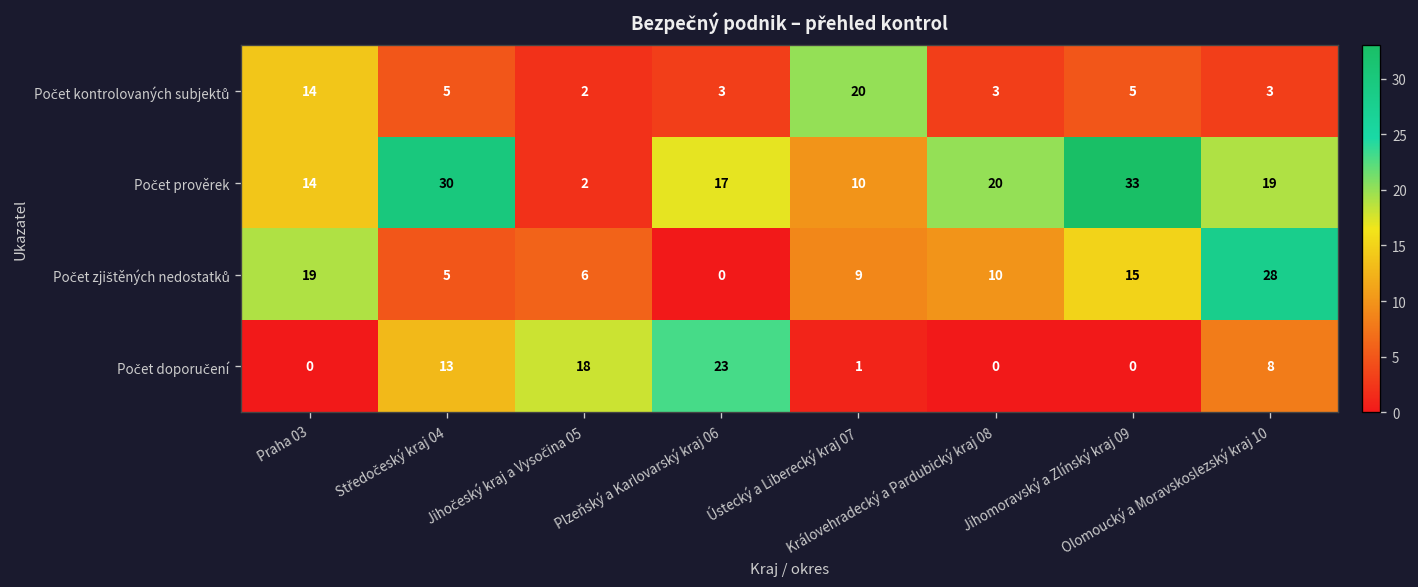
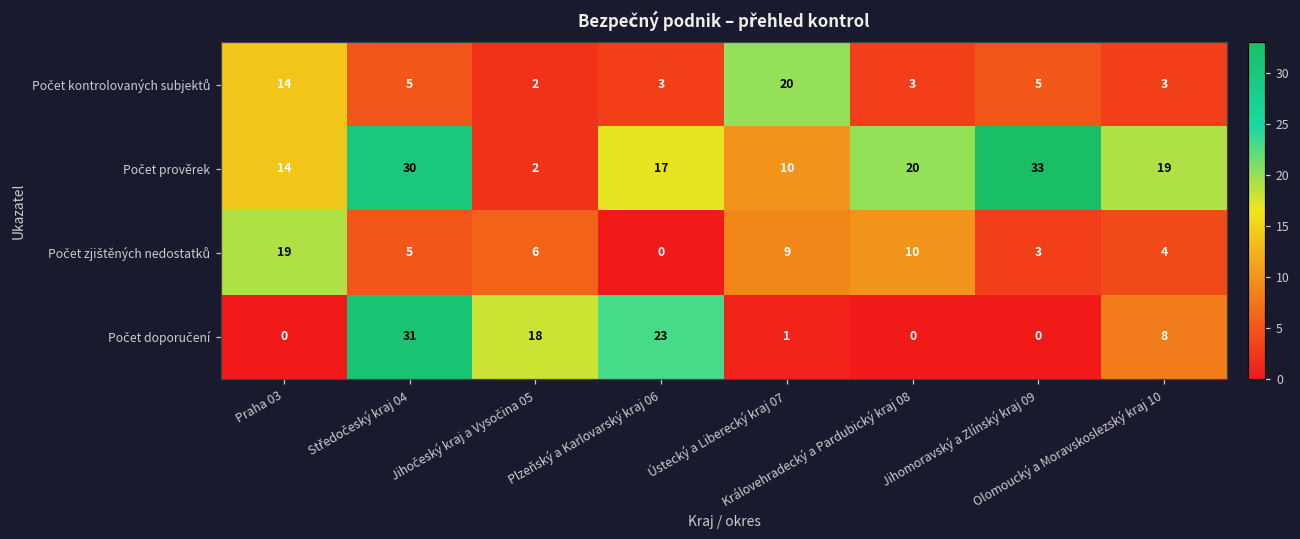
Počet zjištěných nedostatků, Jihomoravský a Zlínský kraj 09: 15 -> 3
Počet zjištěných nedostatků, Olomoucký a Moravskoslezský kraj 10: 28 -> 4
Počet doporučení, Středočeský kraj 04: 13 -> 31
